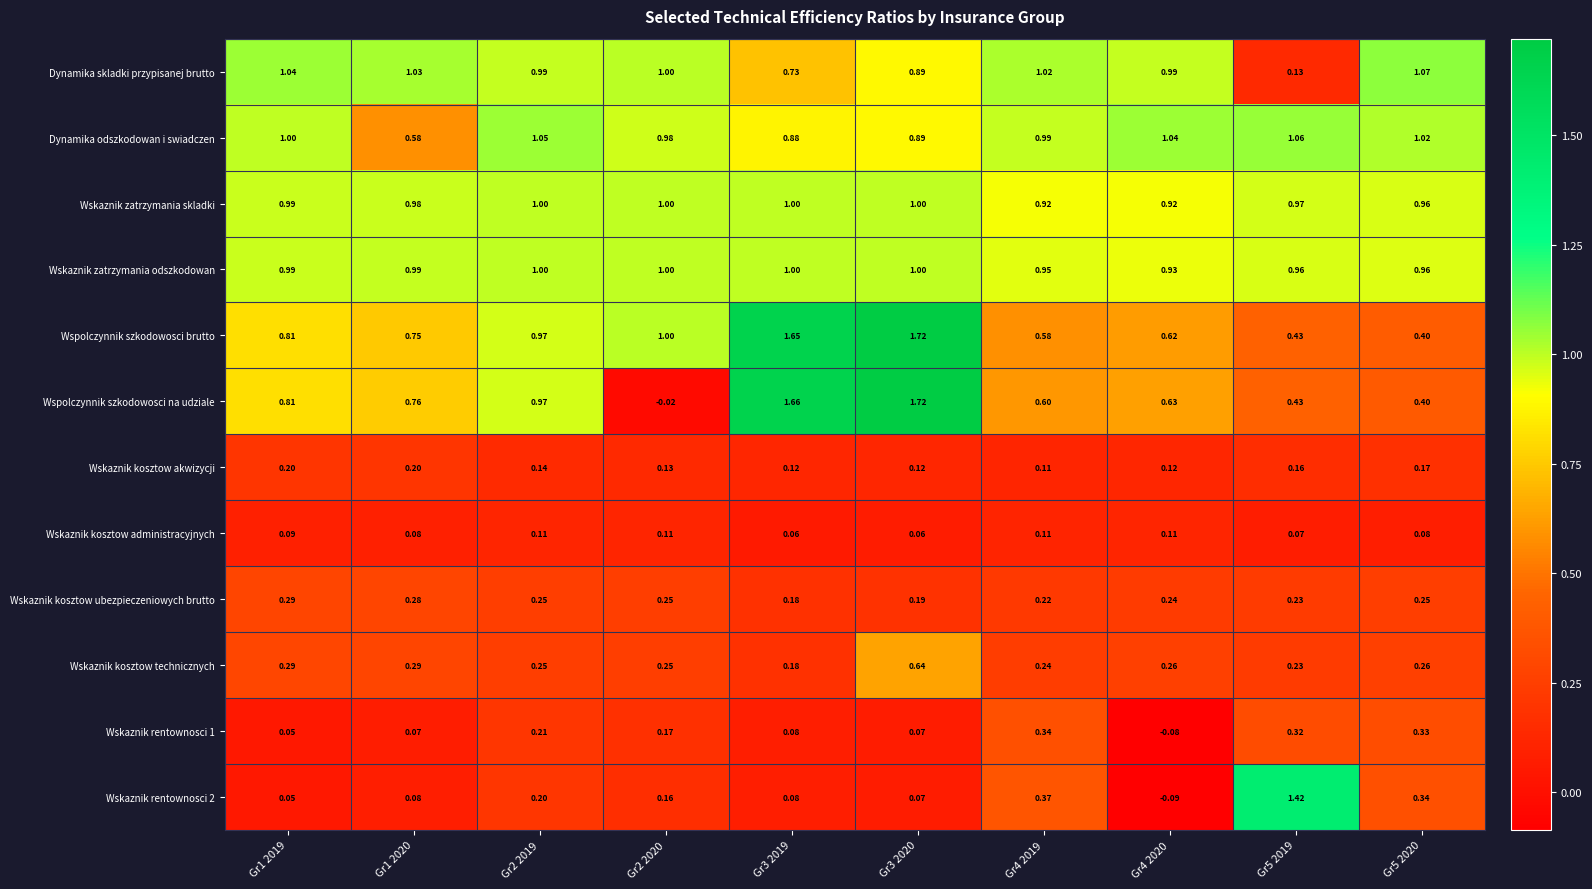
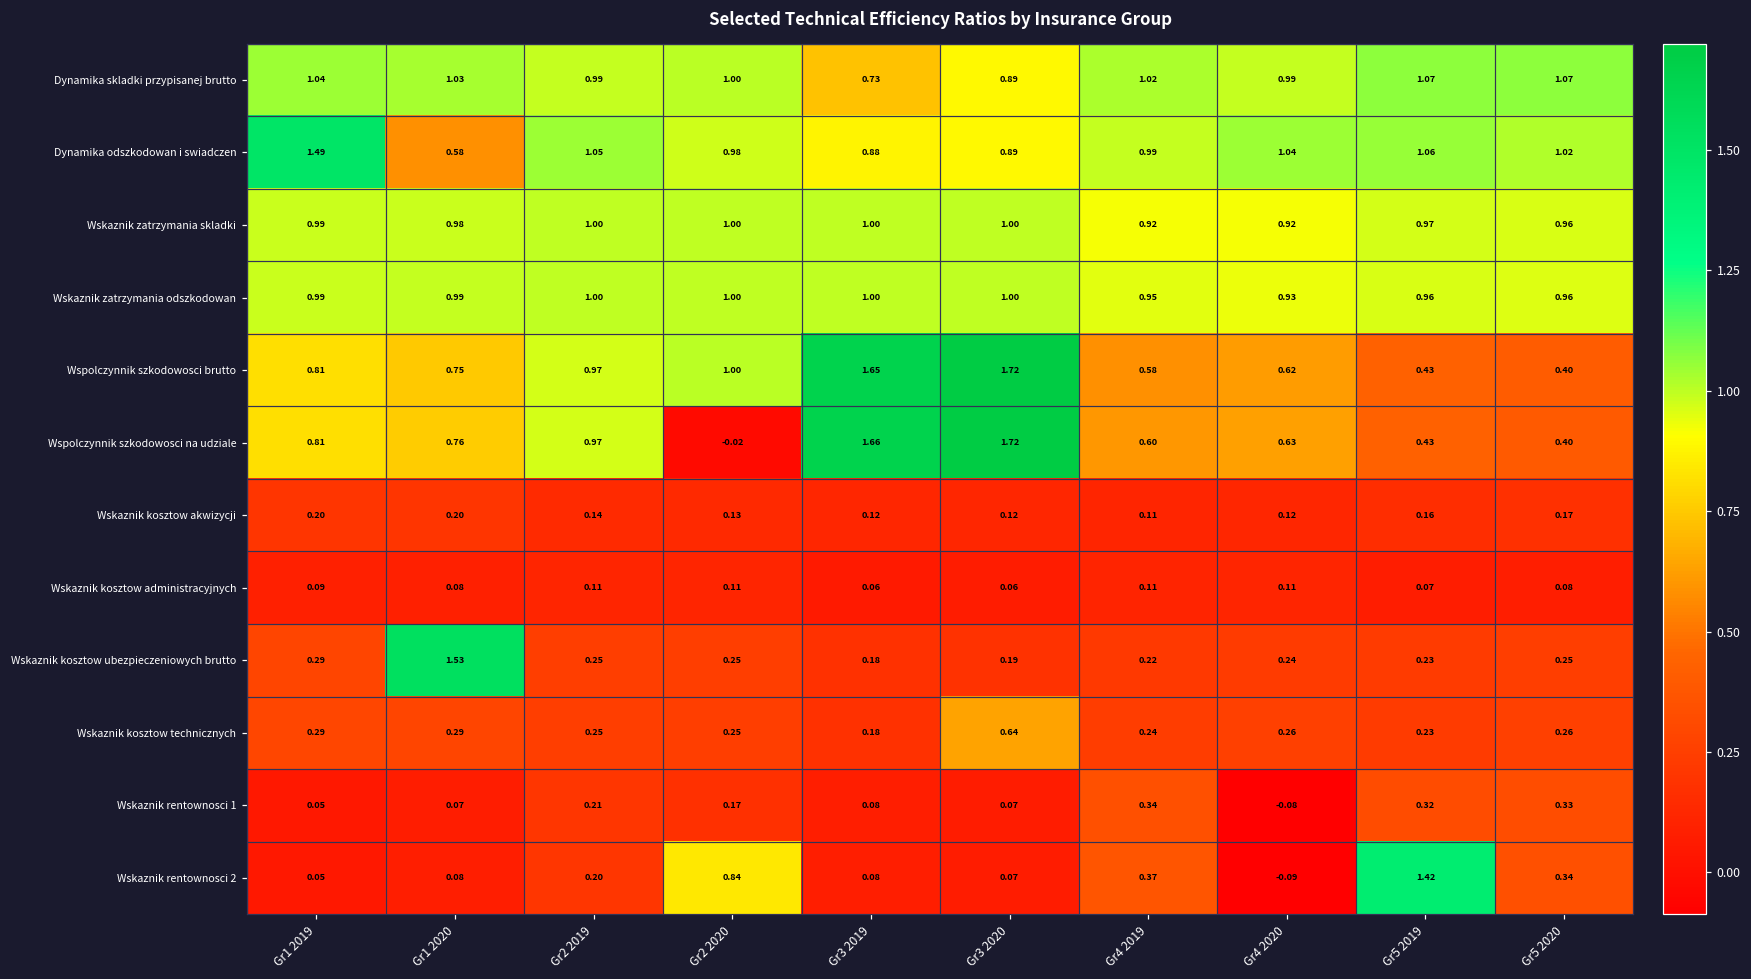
Dynamika skladki przypisanej brutto, Gr5 2019: 0.13 -> 1.07
Dynamika odszkodowan i swiadczen, Gr1 2019: 1.00 -> 1.49
Wskaznik kosztow ubezpieczeniowych brutto, Gr1 2020: 0.28 -> 1.53
Wskaznik rentownosci 2, Gr2 2020: 0.16 -> 0.84
